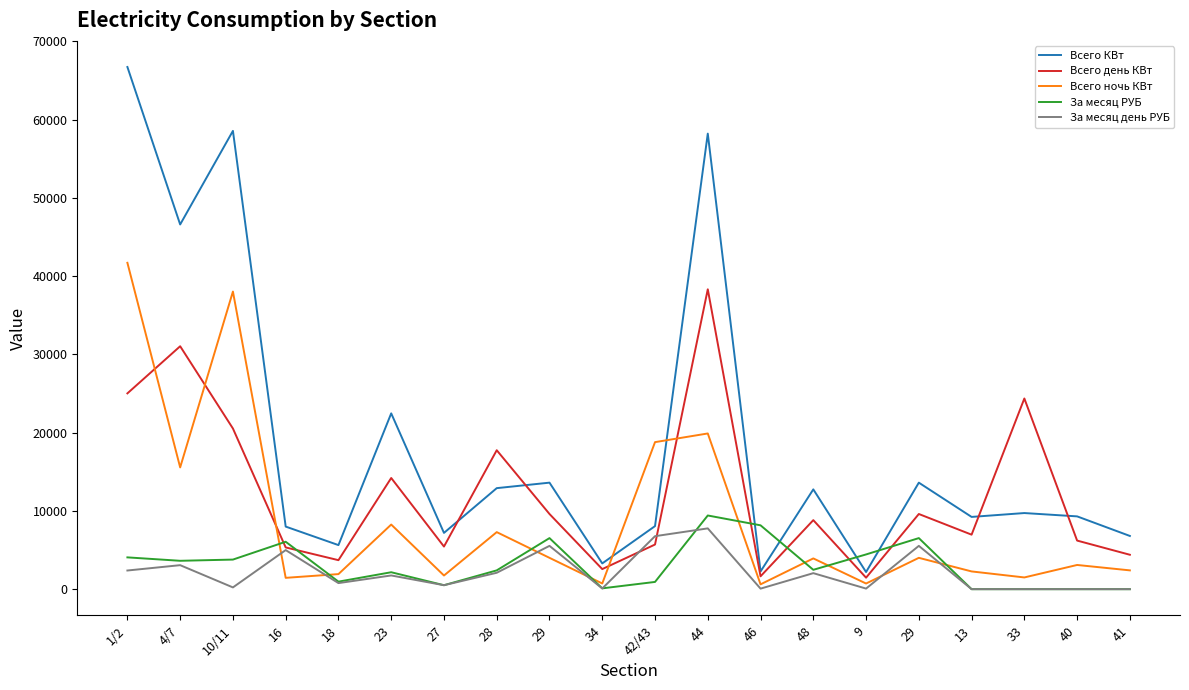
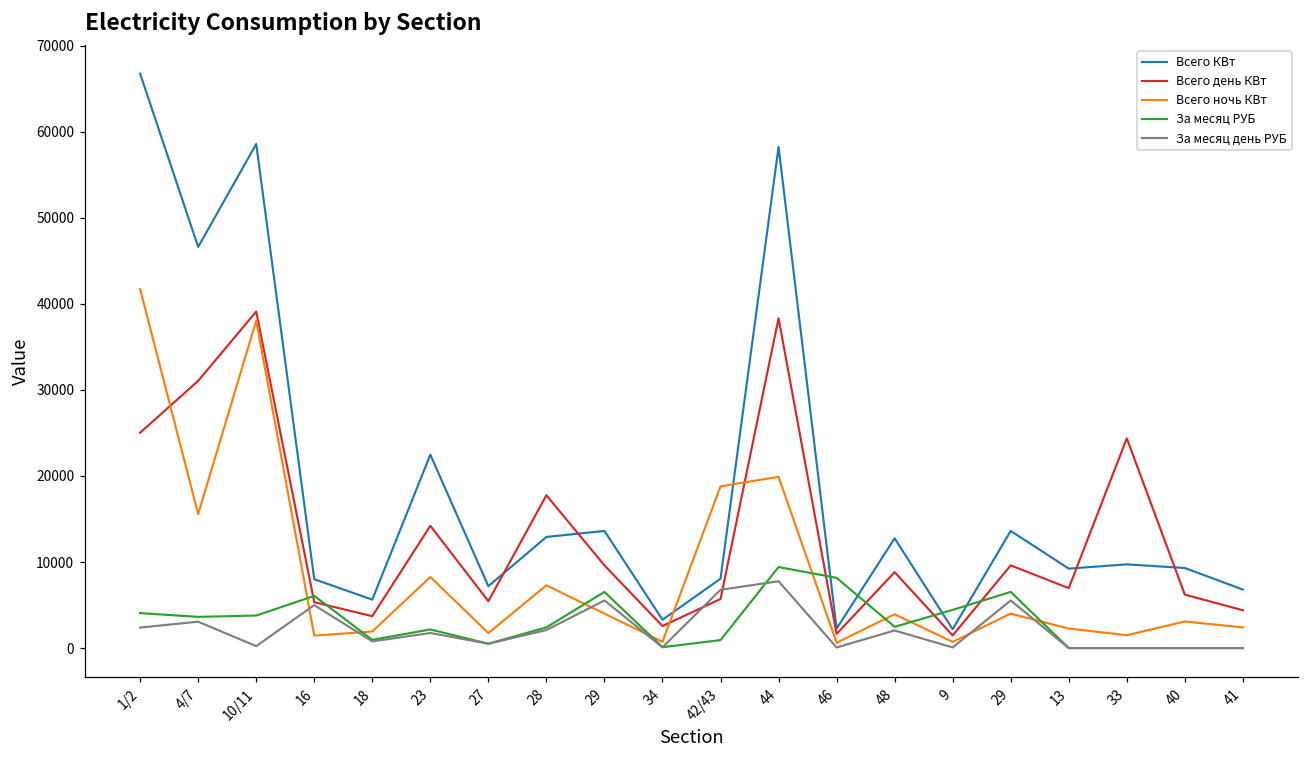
Всего день КВт, 10/11: 21000 -> 39000
